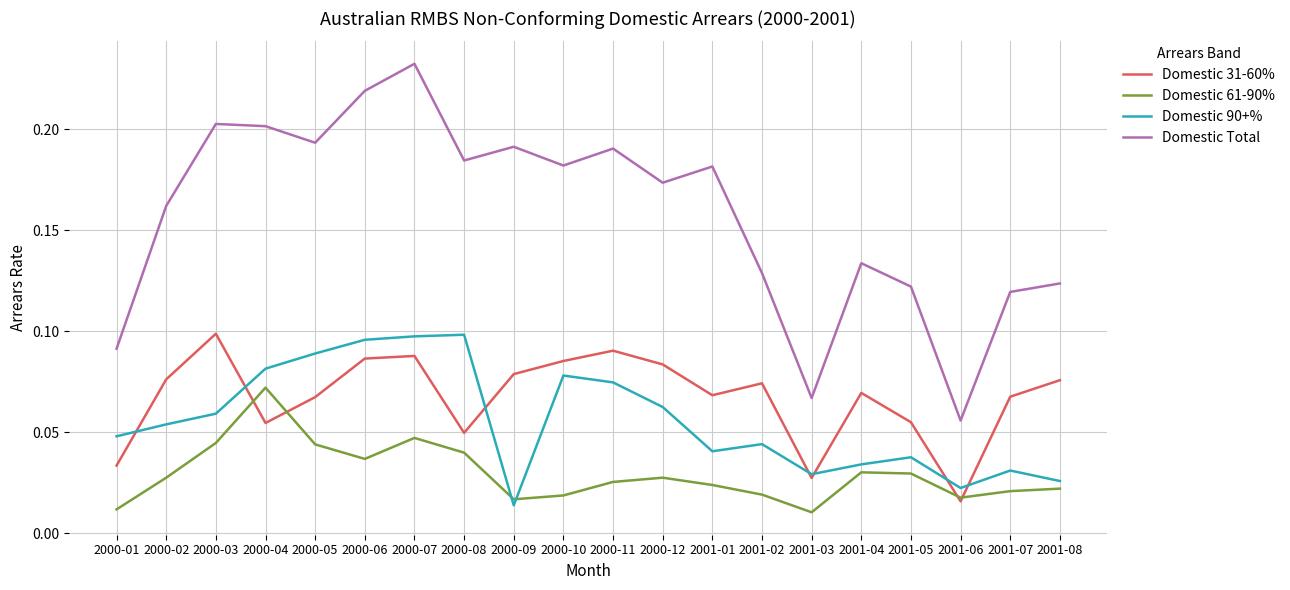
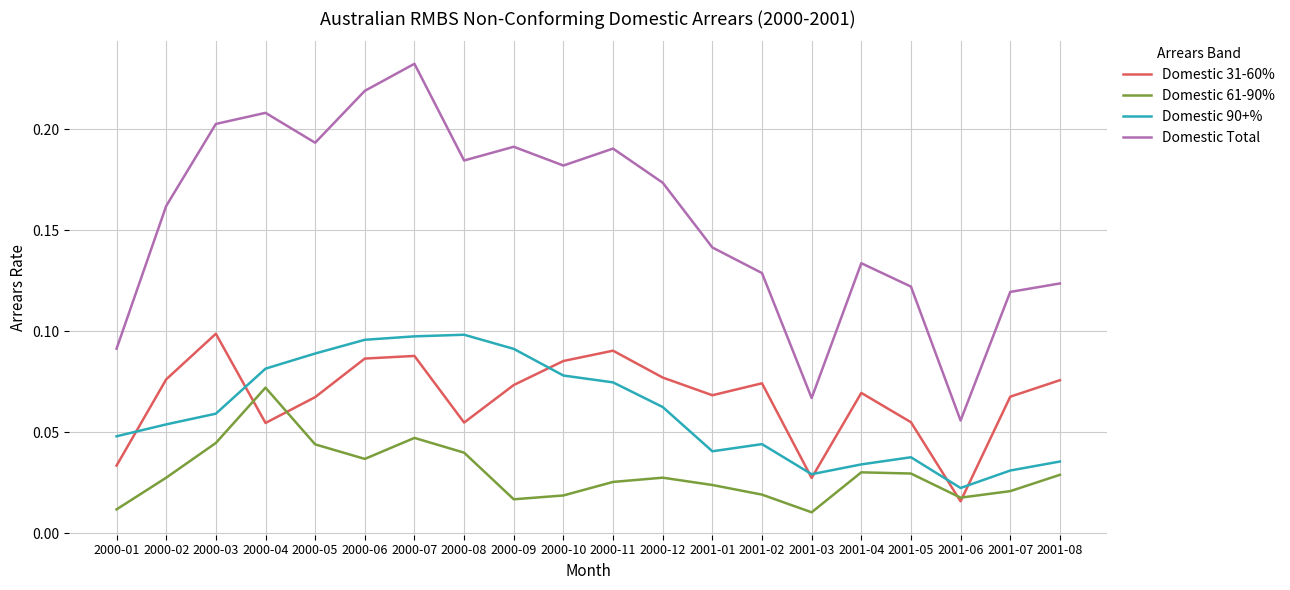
Domestic Total, 2000-04: 0.202 -> 0.208
Domestic 31-60%, 2000-08: 0.050 -> 0.055
Domestic 31-60%, 2000-09: 0.079 -> 0.073
Domestic 90+%, 2000-09: 0.014 -> 0.091
Domestic 31-60%, 2000-12: 0.084 -> 0.077
Domestic Total, 2001-01: 0.182 -> 0.142
Domestic 61-90%, 2001-08: 0.022 -> 0.029
Domestic 90+%, 2001-08: 0.026 -> 0.036
